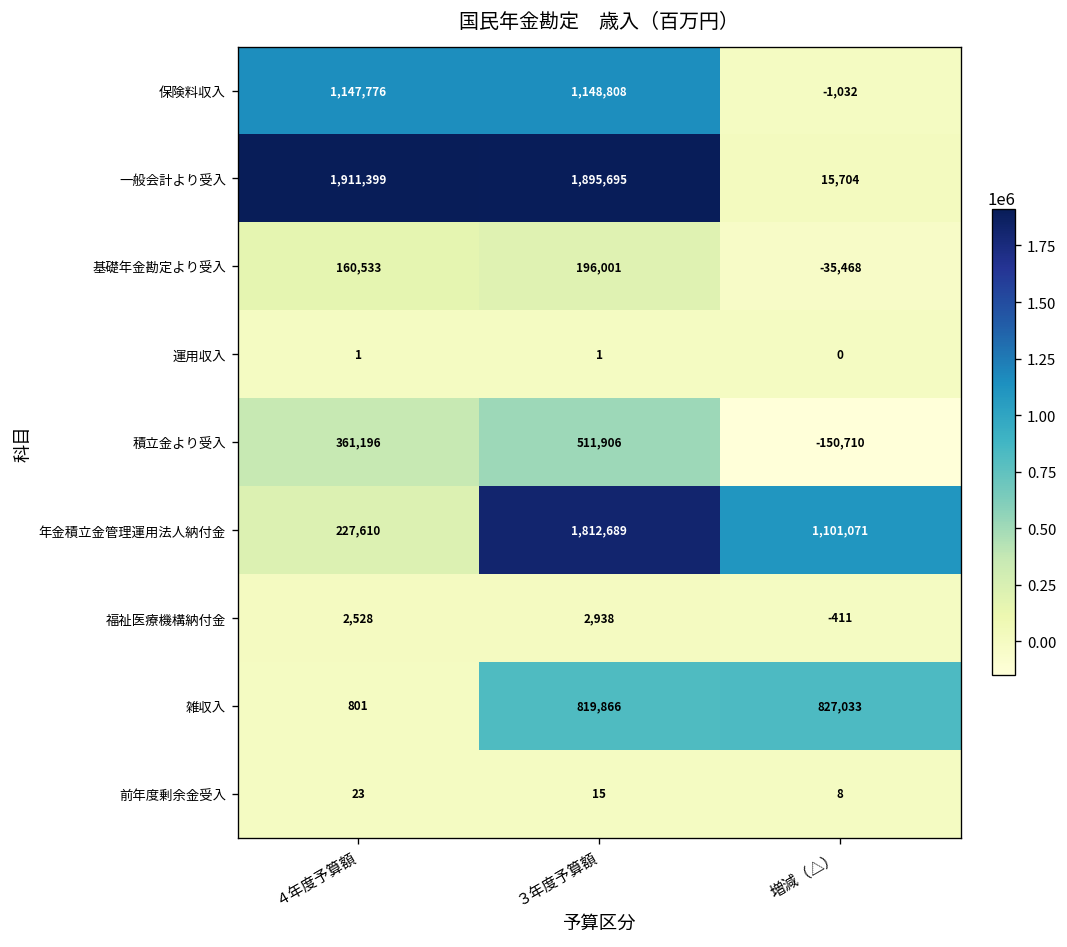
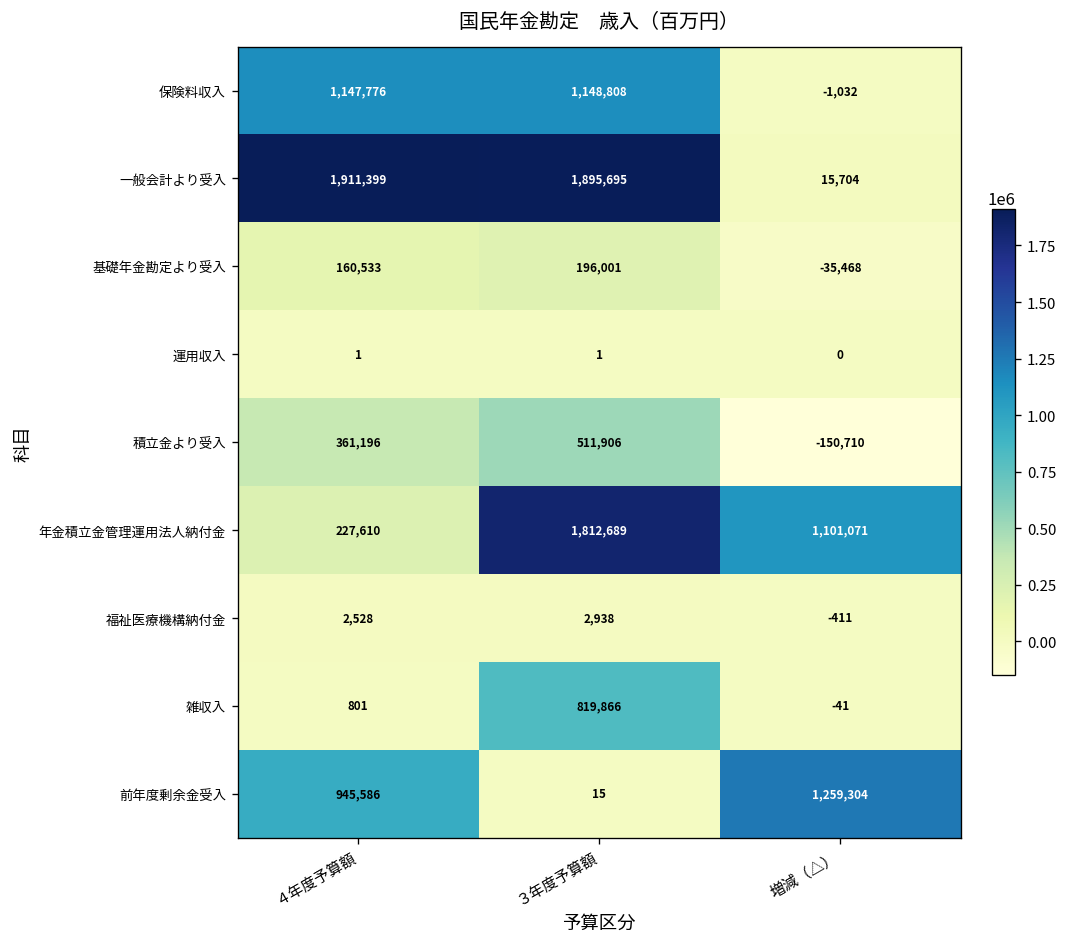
雑収入, 増減（△）: 827,033 -> -41
前年度剰余金受入, ４年度予算額: 23 -> 945,586
前年度剰余金受入, 増減（△）: 8 -> 1,259,304
